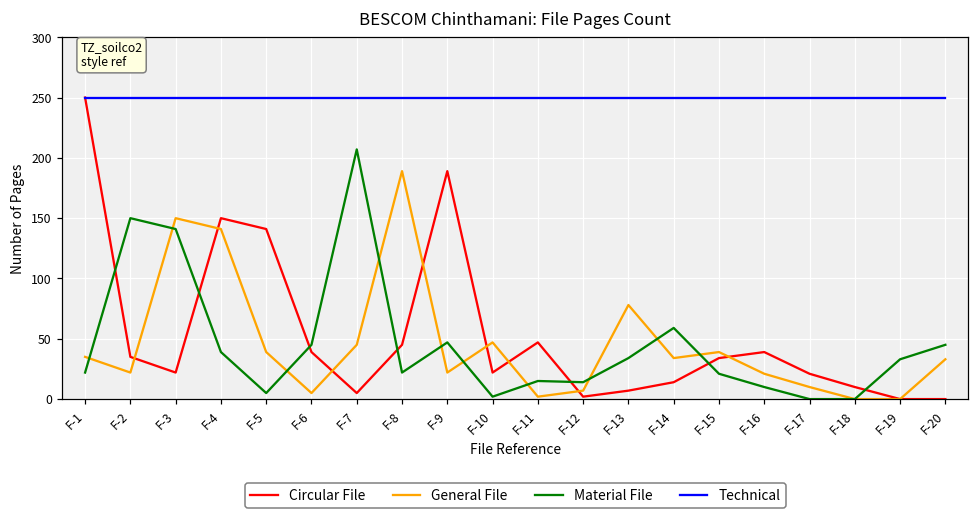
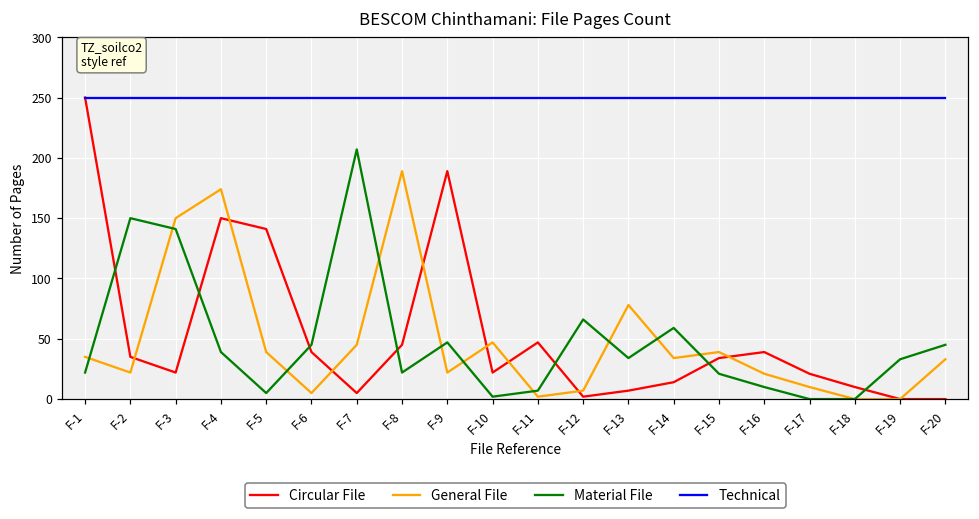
General File, F-4: 141 -> 174
Material File, F-11: 15 -> 7
Material File, F-12: 14 -> 66
